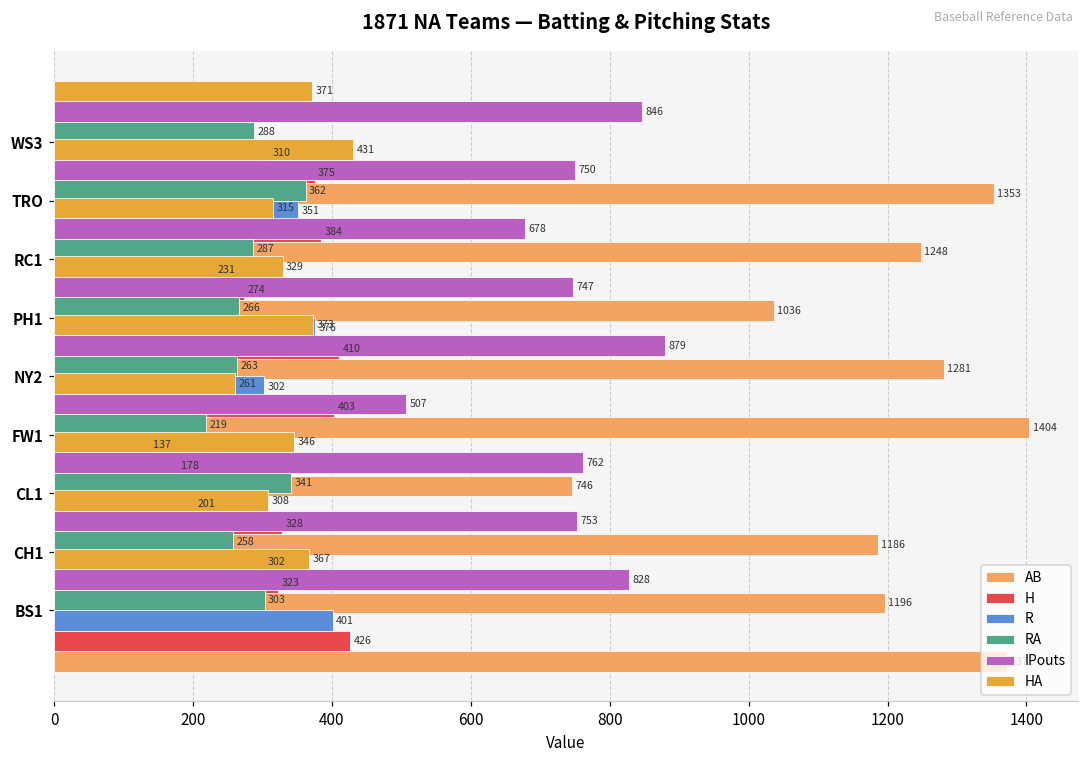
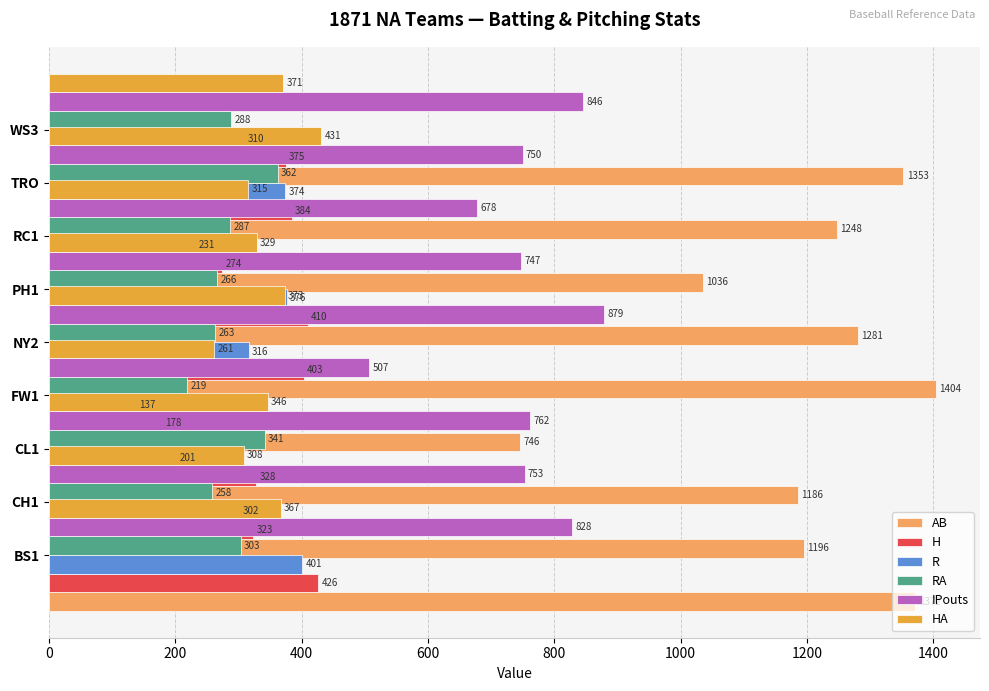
R, TRO: 351 -> 374
R, NY2: 302 -> 316
